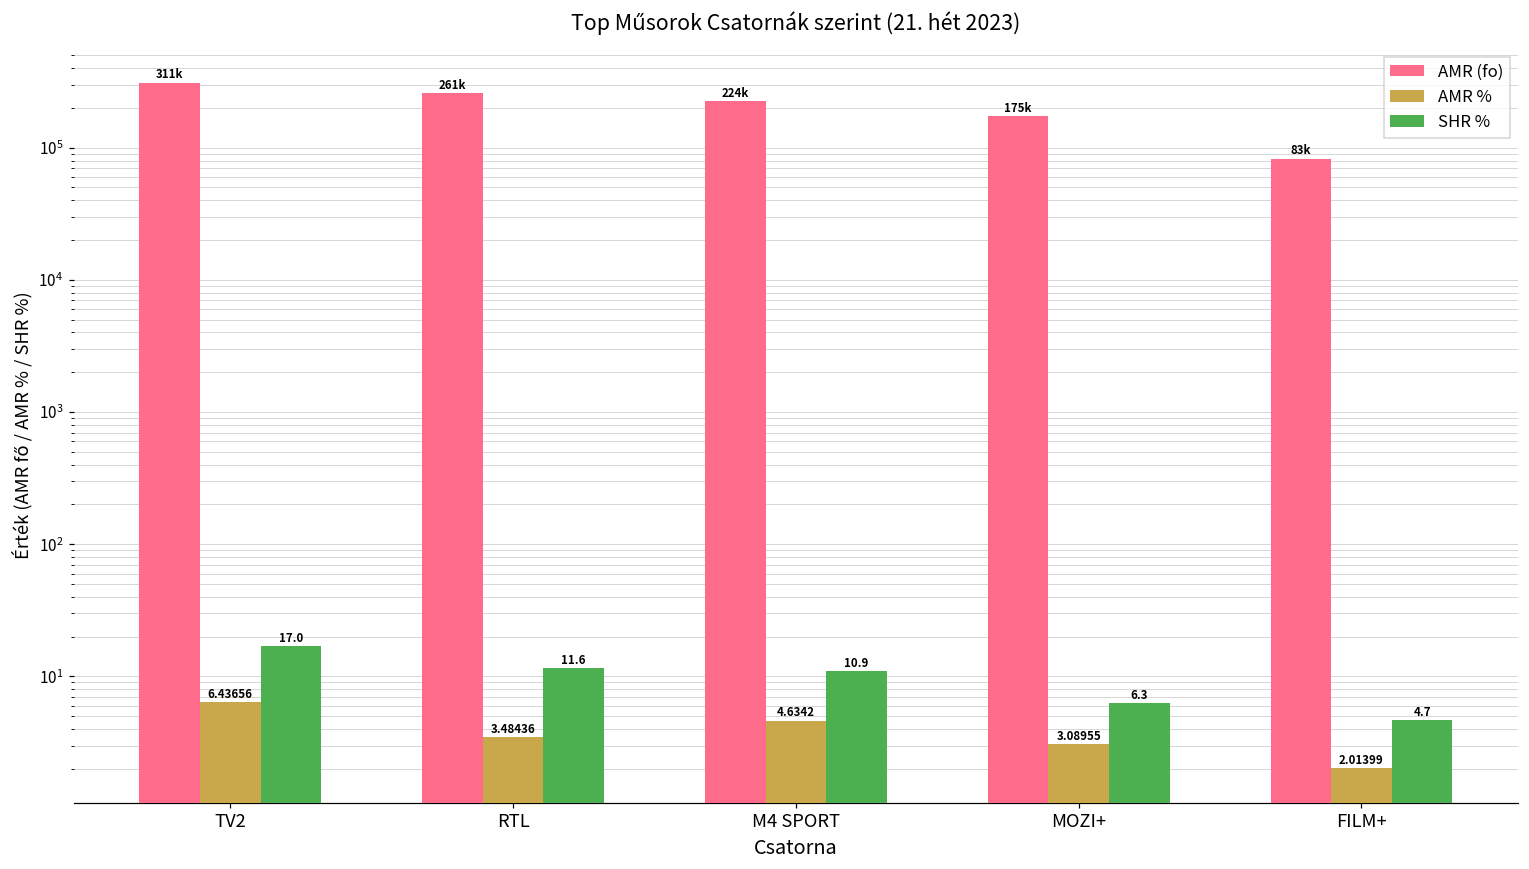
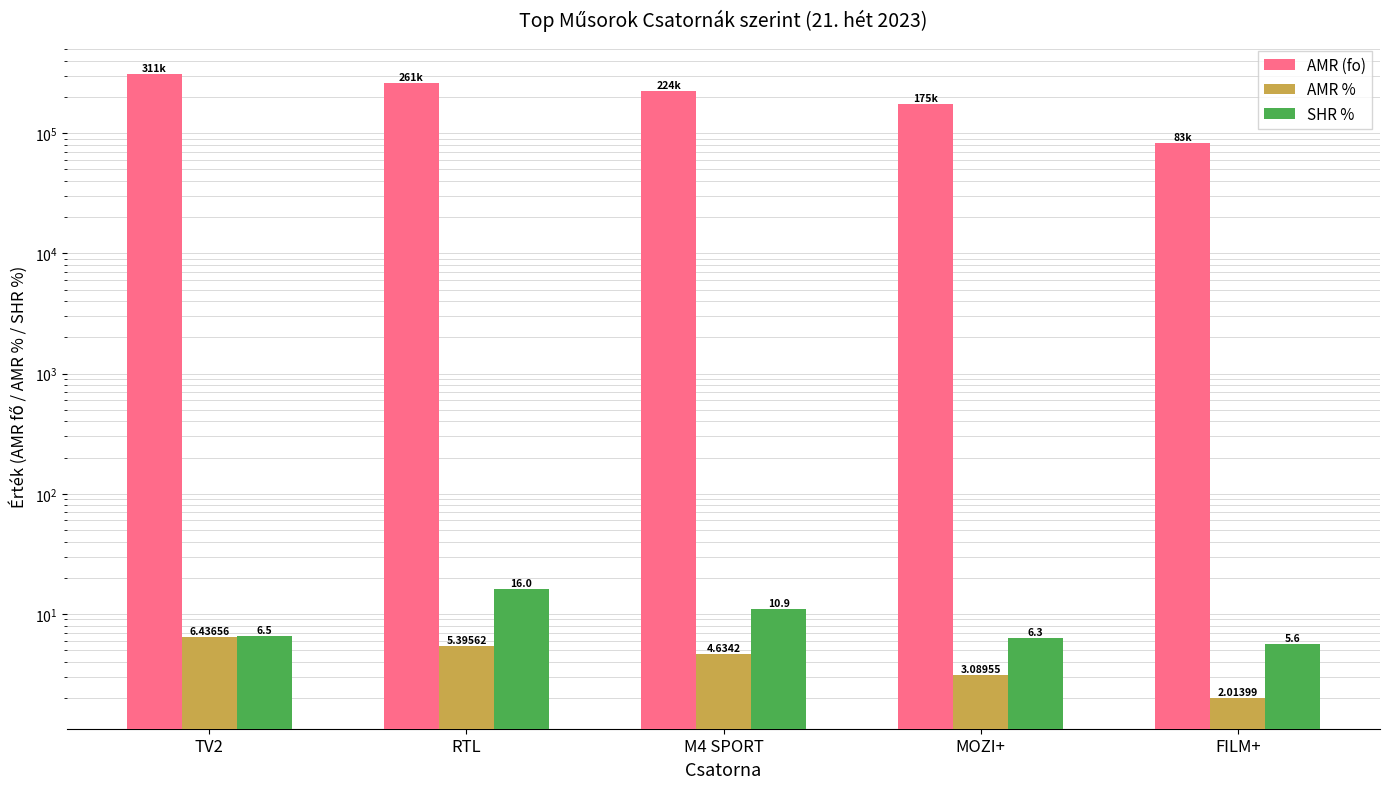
SHR %, TV2: 17.0 -> 6.5
AMR %, RTL: 3.48436 -> 5.39562
SHR %, RTL: 11.6 -> 16.0
SHR %, FILM+: 4.7 -> 5.6
